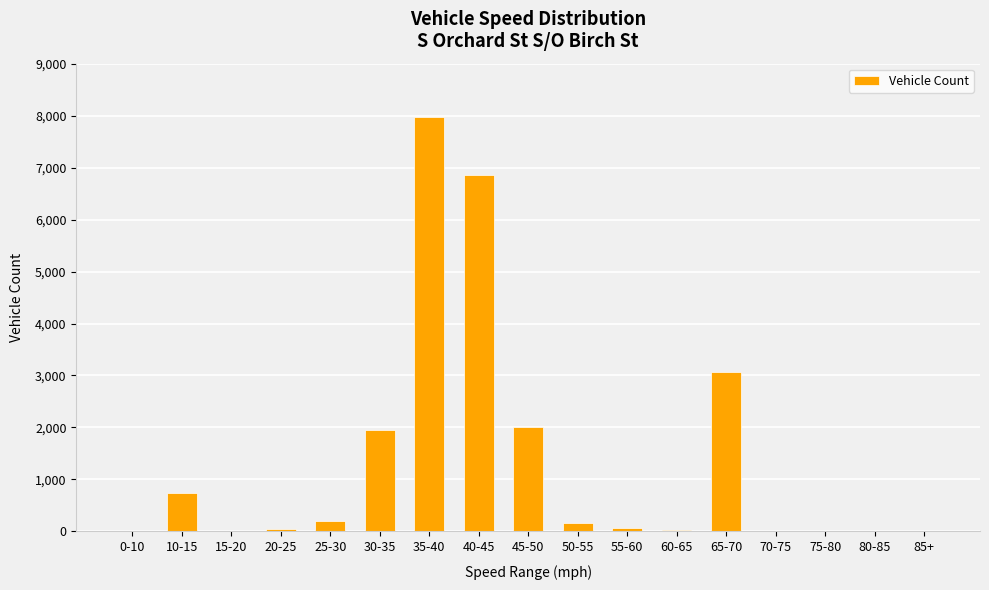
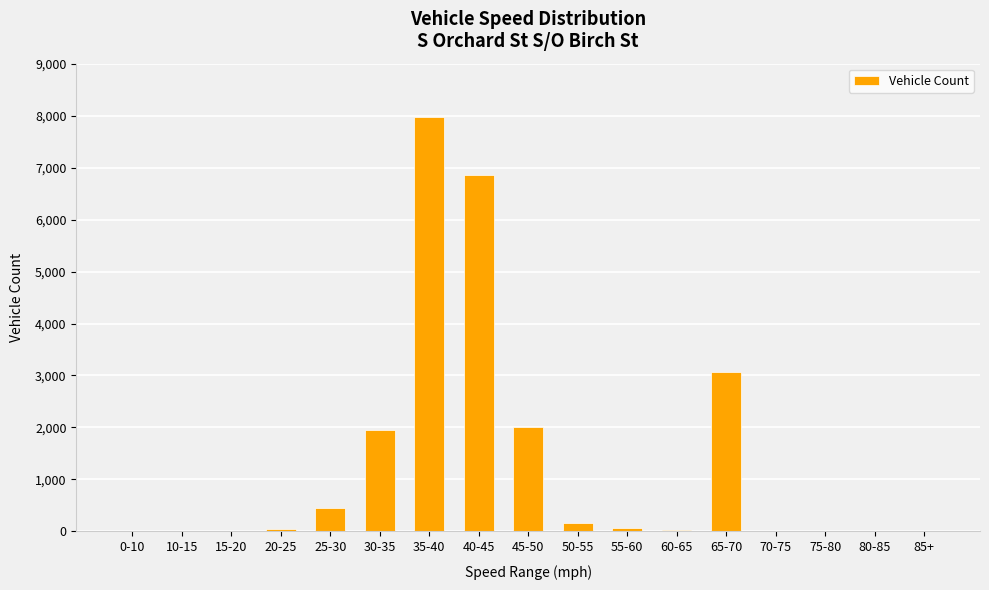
10-15: 700 -> 0
25-30: 200 -> 400
